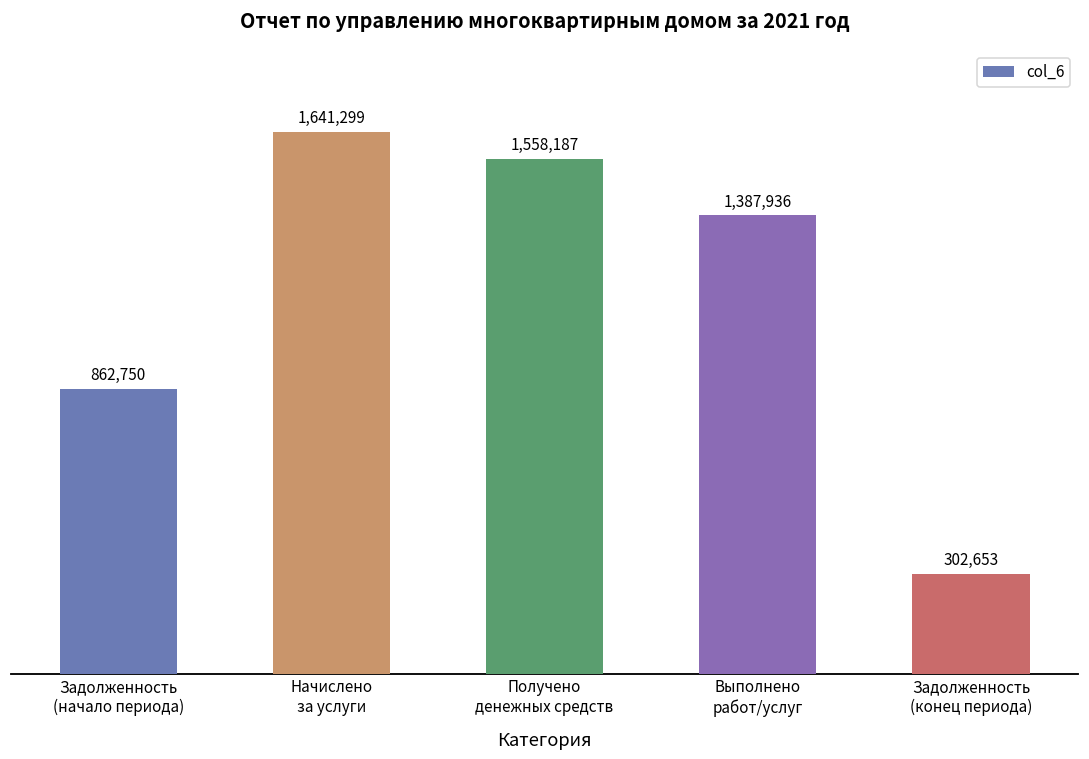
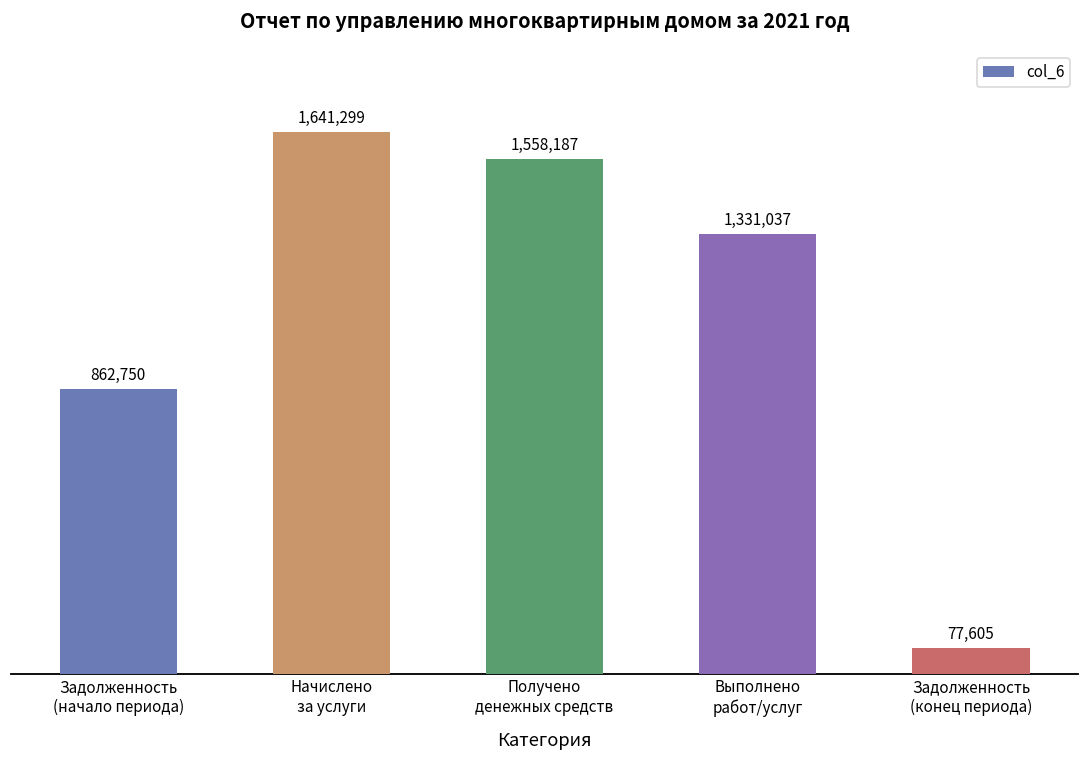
Выполнено работ/услуг: 1,387,936 -> 1,331,037
Задолженность (конец периода): 302,653 -> 77,605
